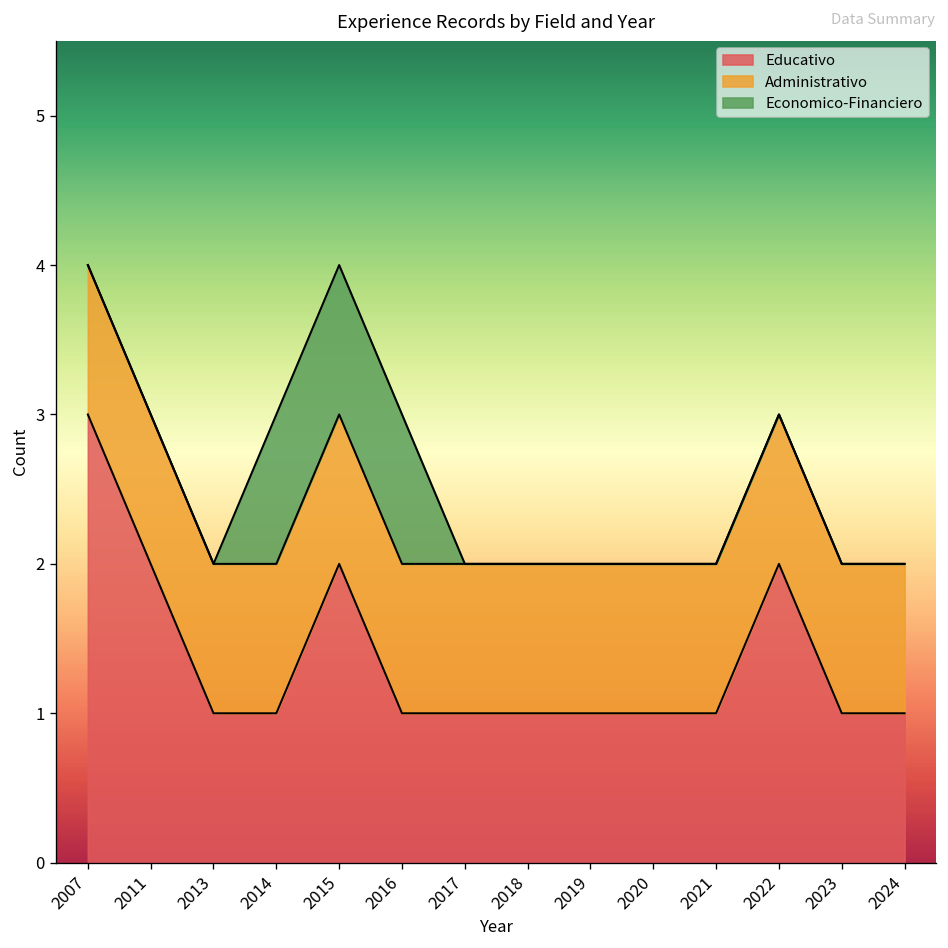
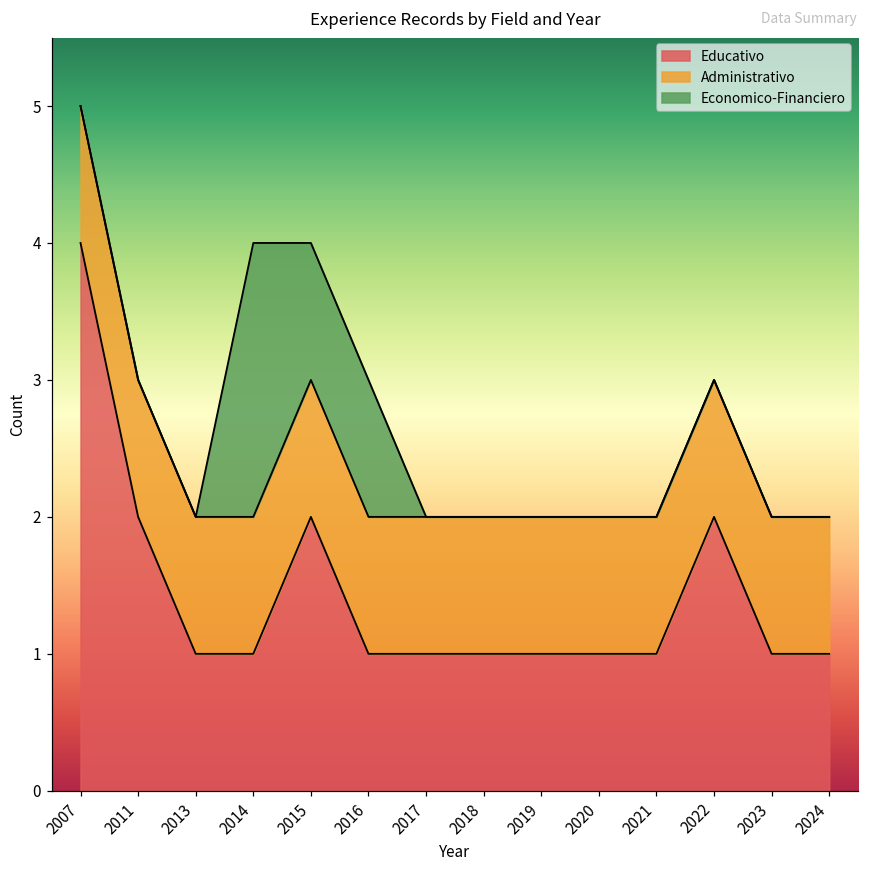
Educativo, 2007: 3 -> 4
Economico-Financiero, 2014: 1 -> 2
